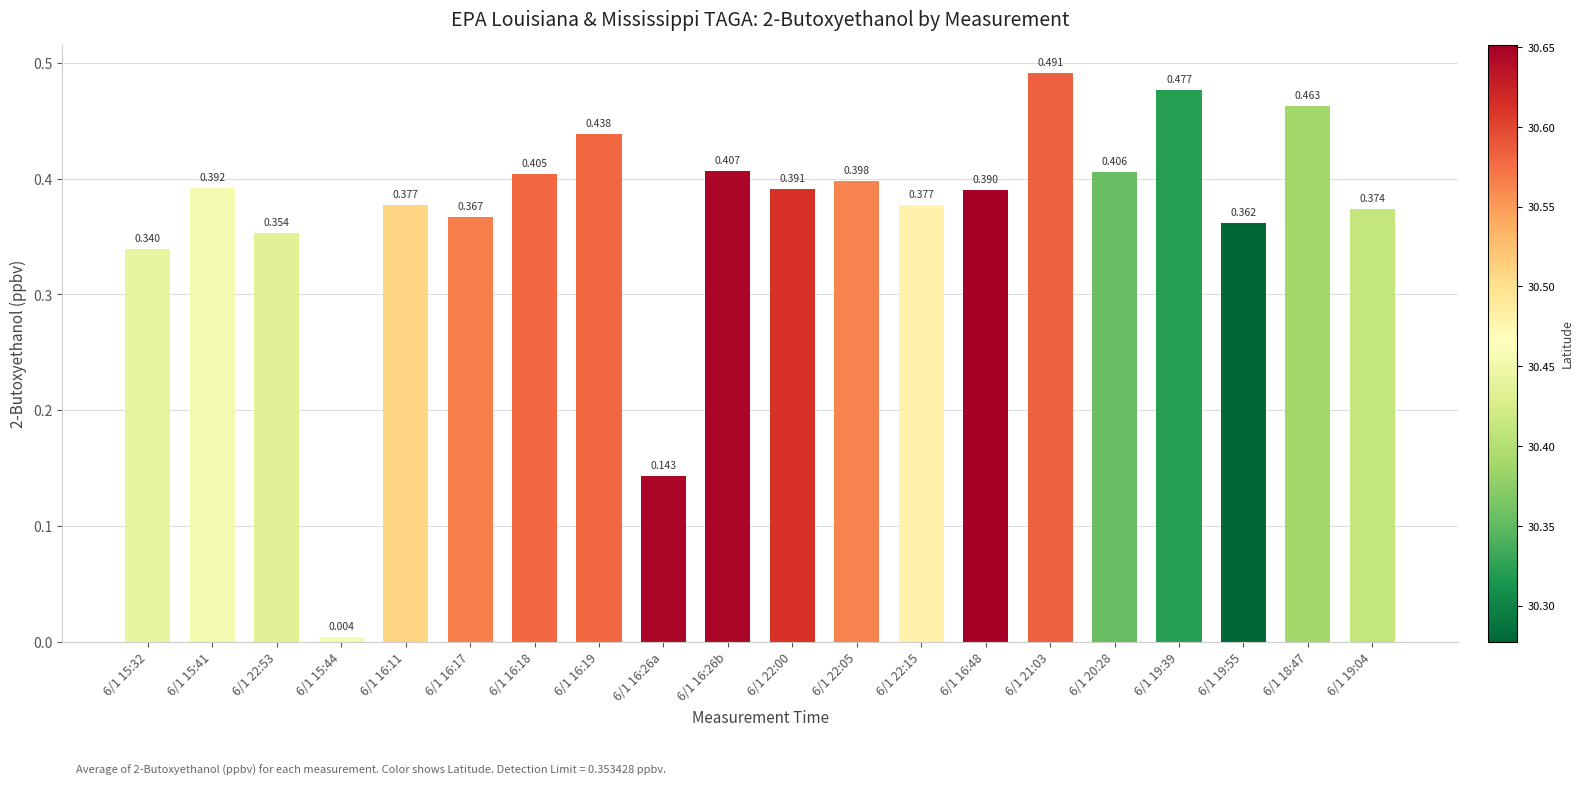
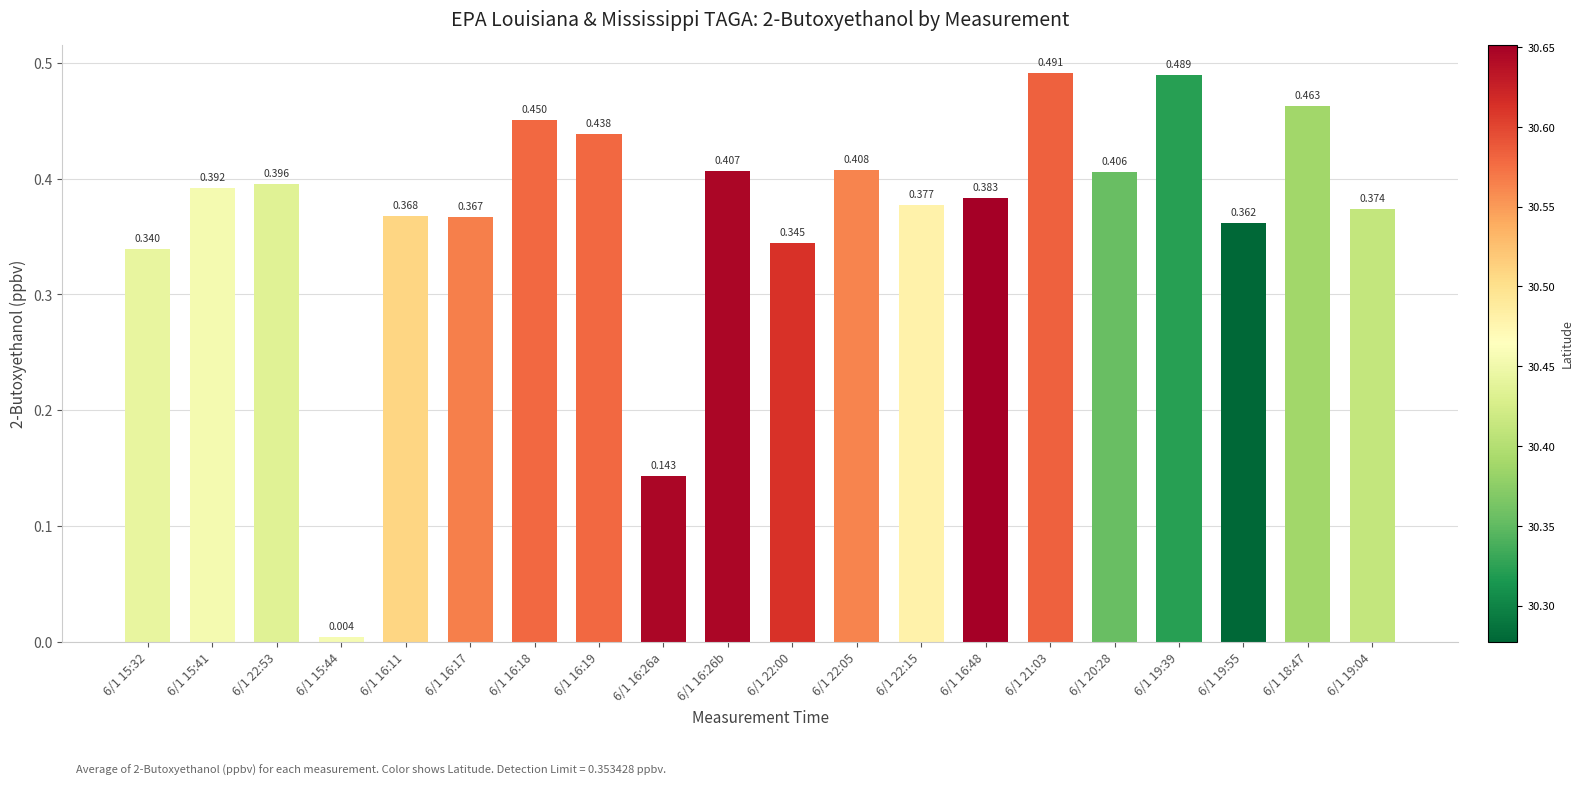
6/1 22:53: 0.354 -> 0.396
6/1 16:11: 0.377 -> 0.368
6/1 16:18: 0.405 -> 0.450
6/1 22:00: 0.391 -> 0.345
6/1 22:05: 0.398 -> 0.408
6/1 16:48: 0.390 -> 0.383
6/1 19:39: 0.477 -> 0.489
